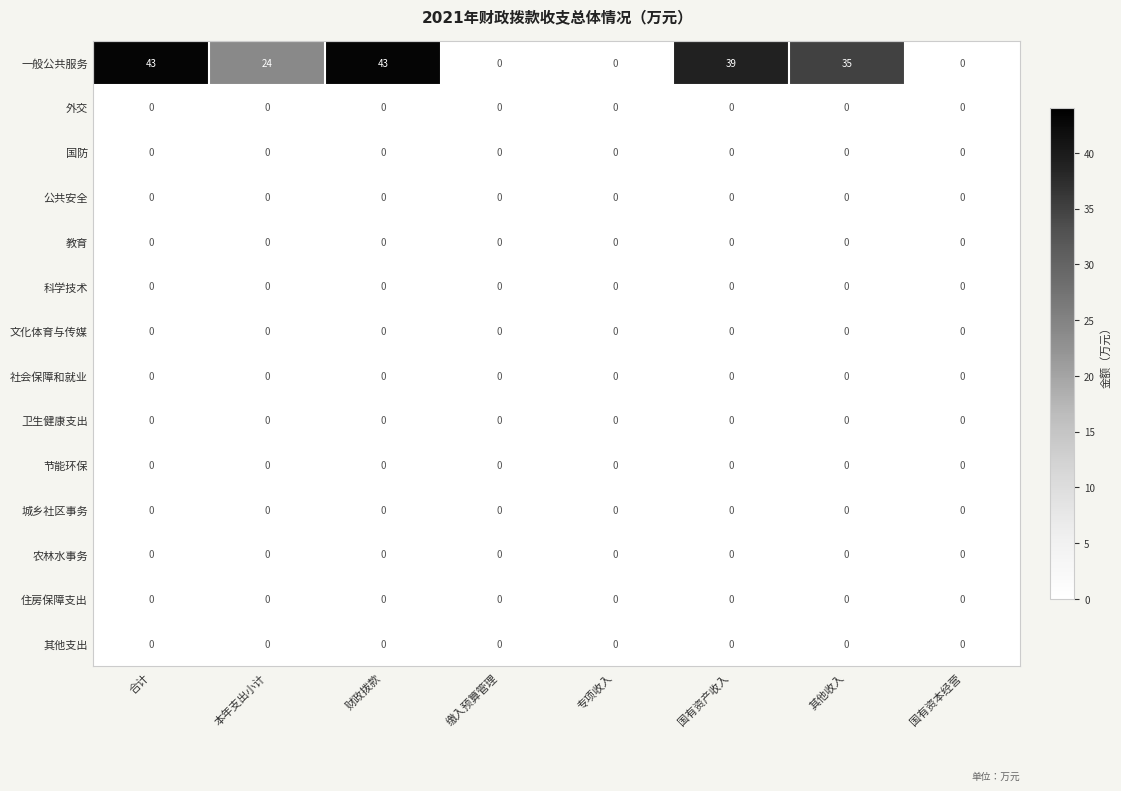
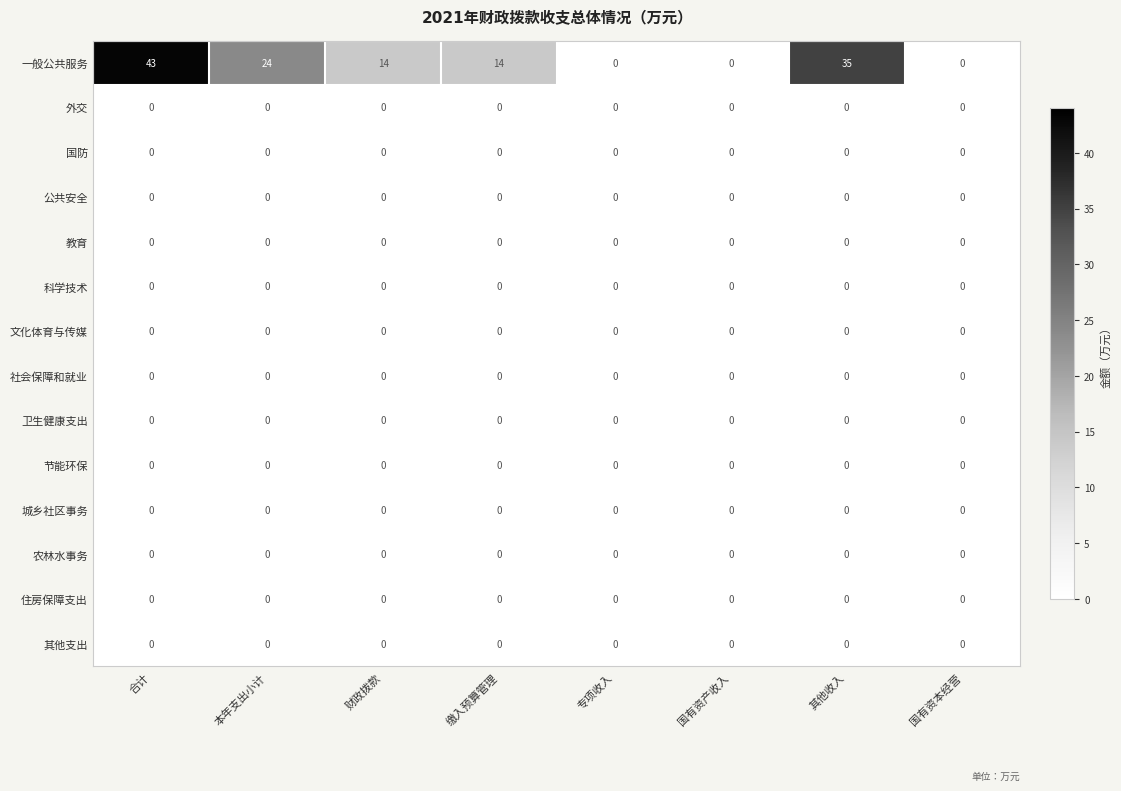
一般公共服务, 财政拨款: 43 -> 14
一般公共服务, 缴入预算管理: 0 -> 14
一般公共服务, 国有资产收入: 39 -> 0
